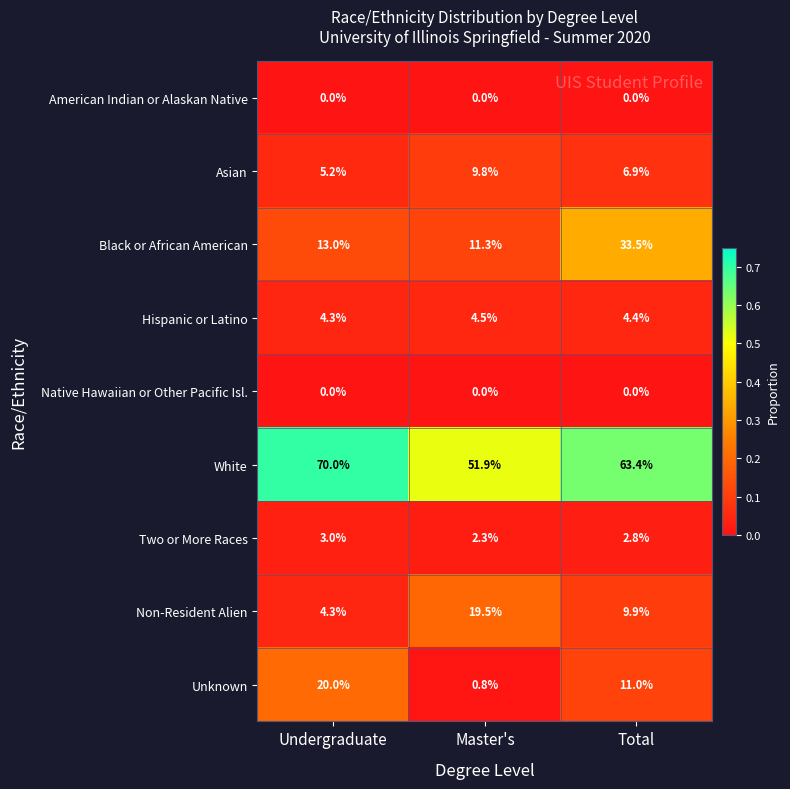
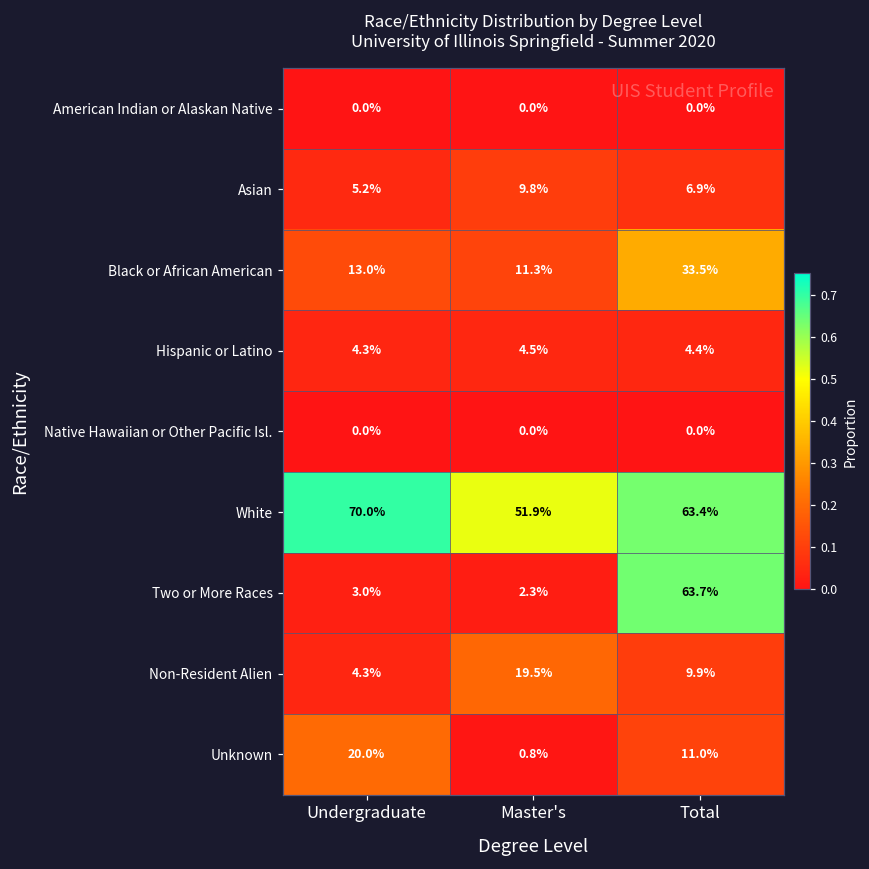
Two or More Races, Total: 2.8% -> 63.7%
